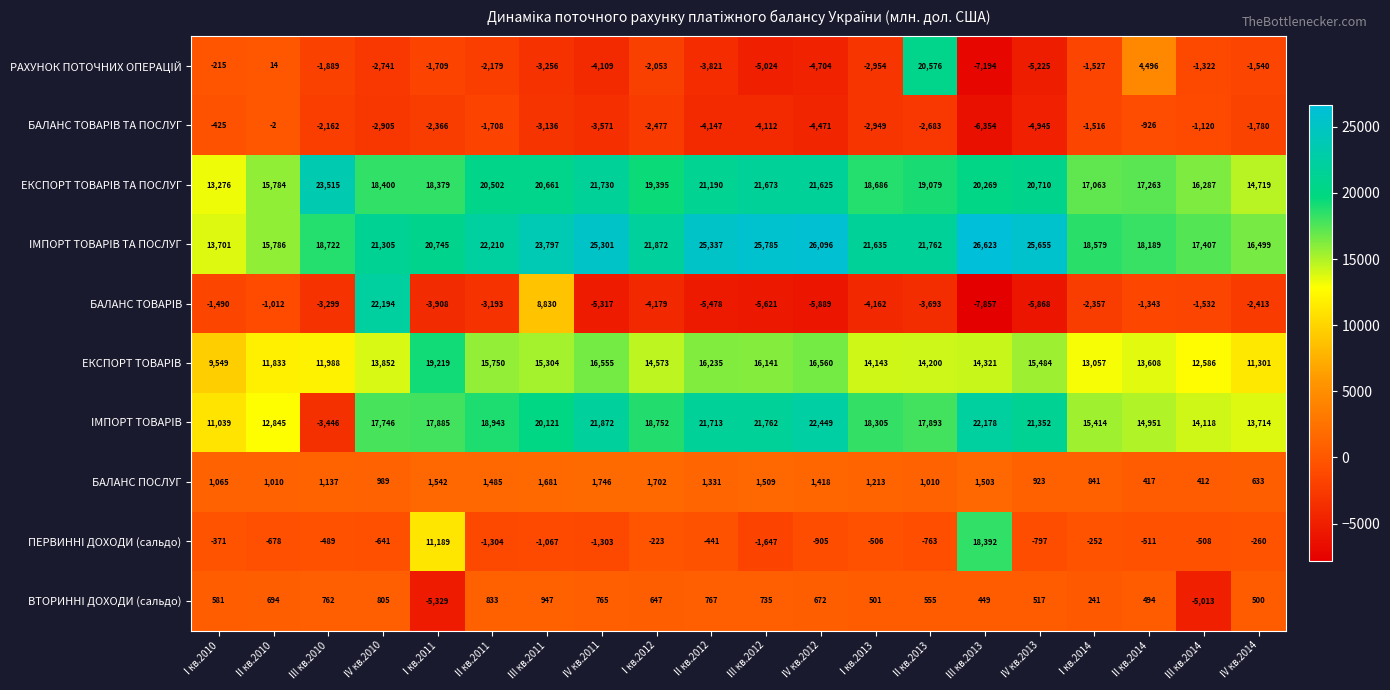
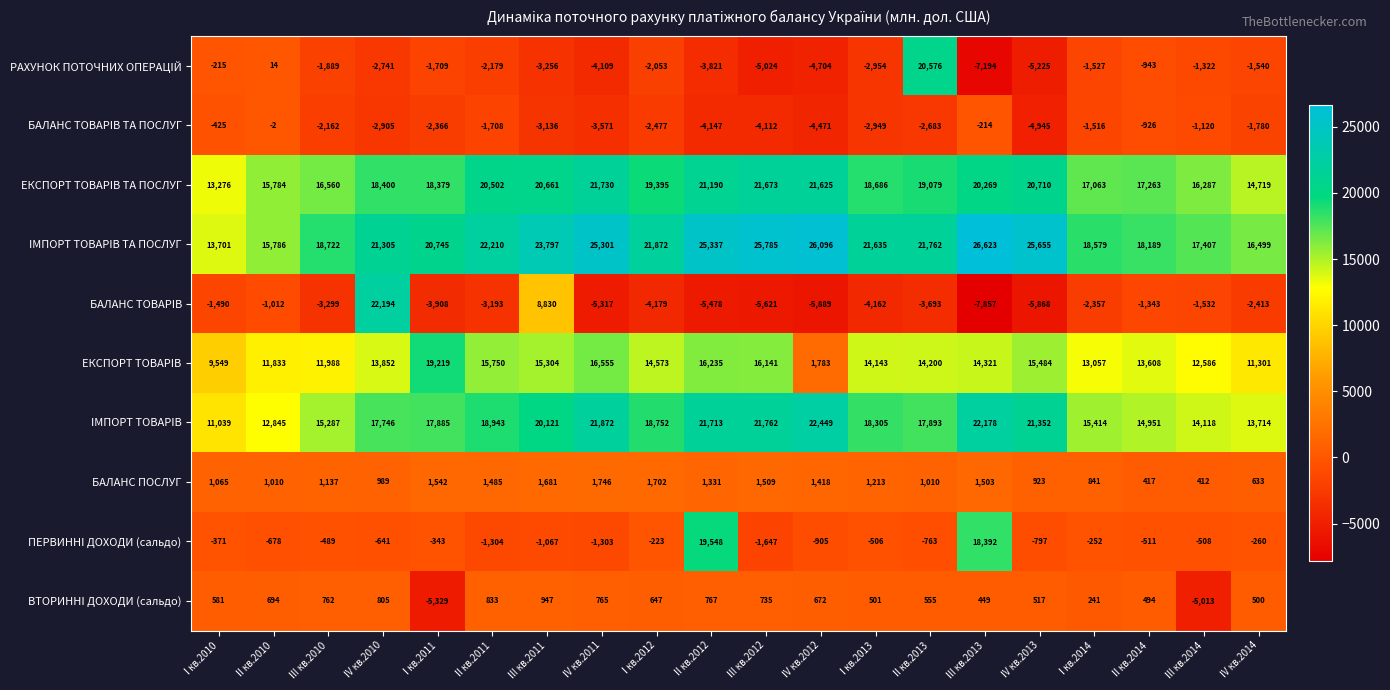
РАХУНОК ПОТОЧНИХ ОПЕРАЦІЙ, ІІ кв.2014: 4,496 -> -943
БАЛАНС ТОВАРІВ ТА ПОСЛУГ, ІІІ кв.2013: -6,354 -> -214
ЕКСПОРТ ТОВАРІВ ТА ПОСЛУГ, ІІІ кв.2010: 23,515 -> 16,560
ЕКСПОРТ ТОВАРІВ, ІV кв.2012: 16,560 -> 1,783
ІМПОРТ ТОВАРІВ, ІІІ кв.2010: -3,446 -> 15,287
ПЕРВИННІ ДОХОДИ (сальдо), І кв.2011: 11,189 -> -343
ПЕРВИННІ ДОХОДИ (сальдо), ІІ кв.2012: -441 -> 19,548
